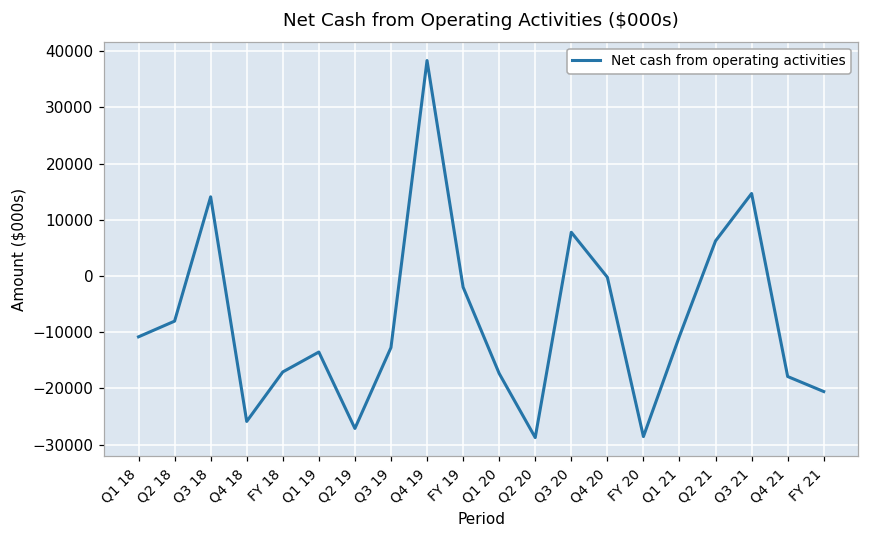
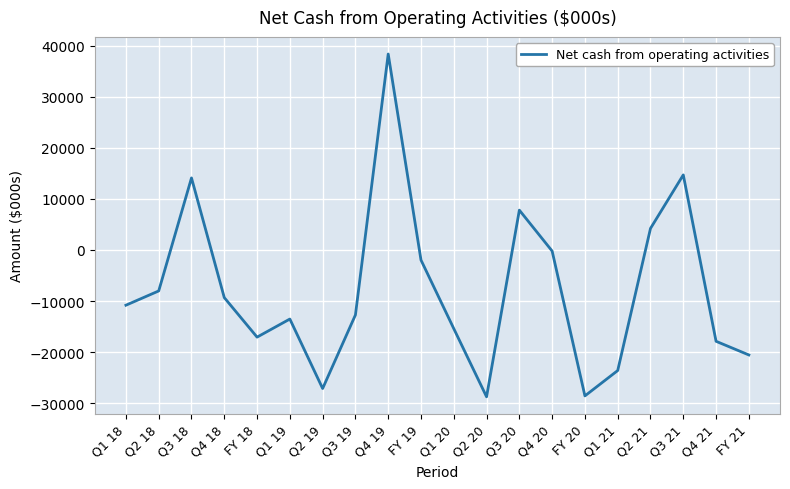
Q4 18: -26000 -> -9000
Q1 20: -17000 -> -15000
Q1 21: -11000 -> -24000
Q2 21: 6000 -> 4000
